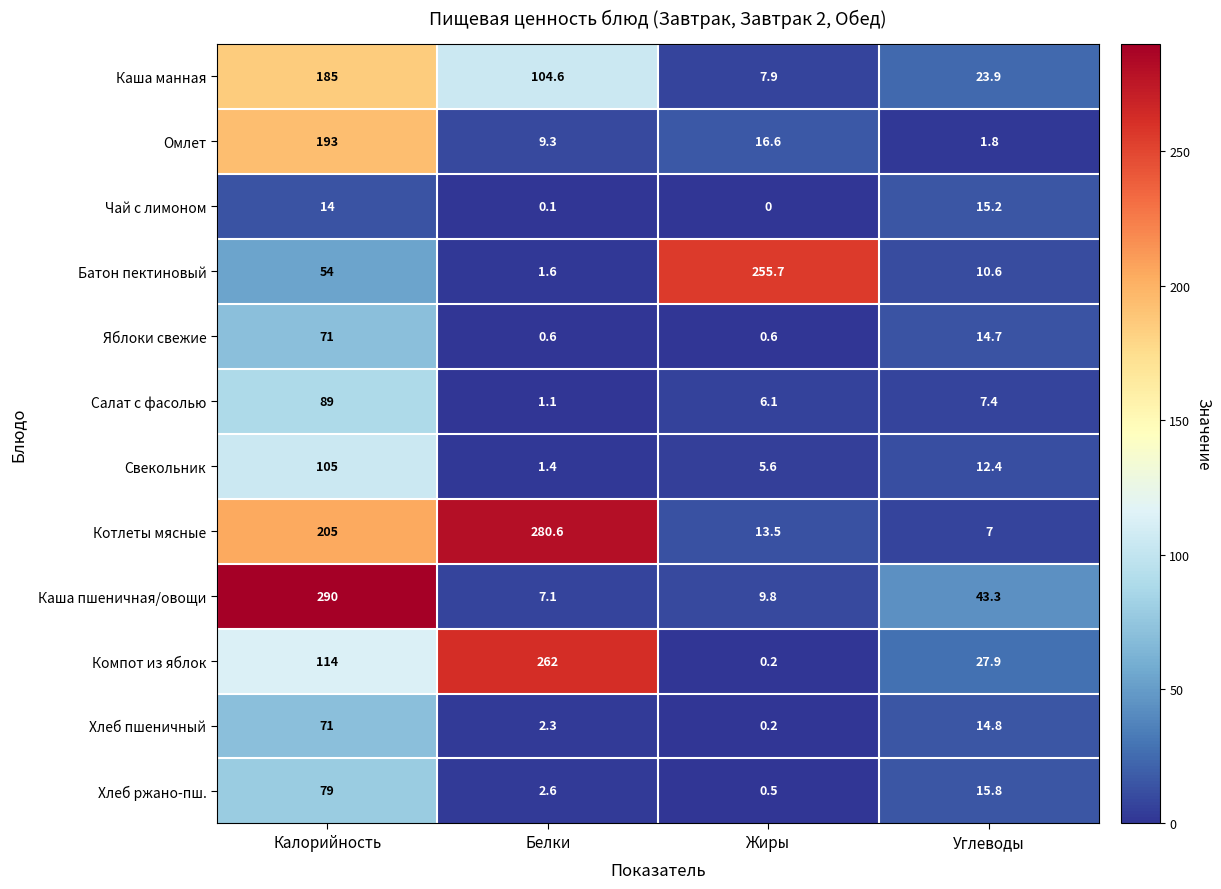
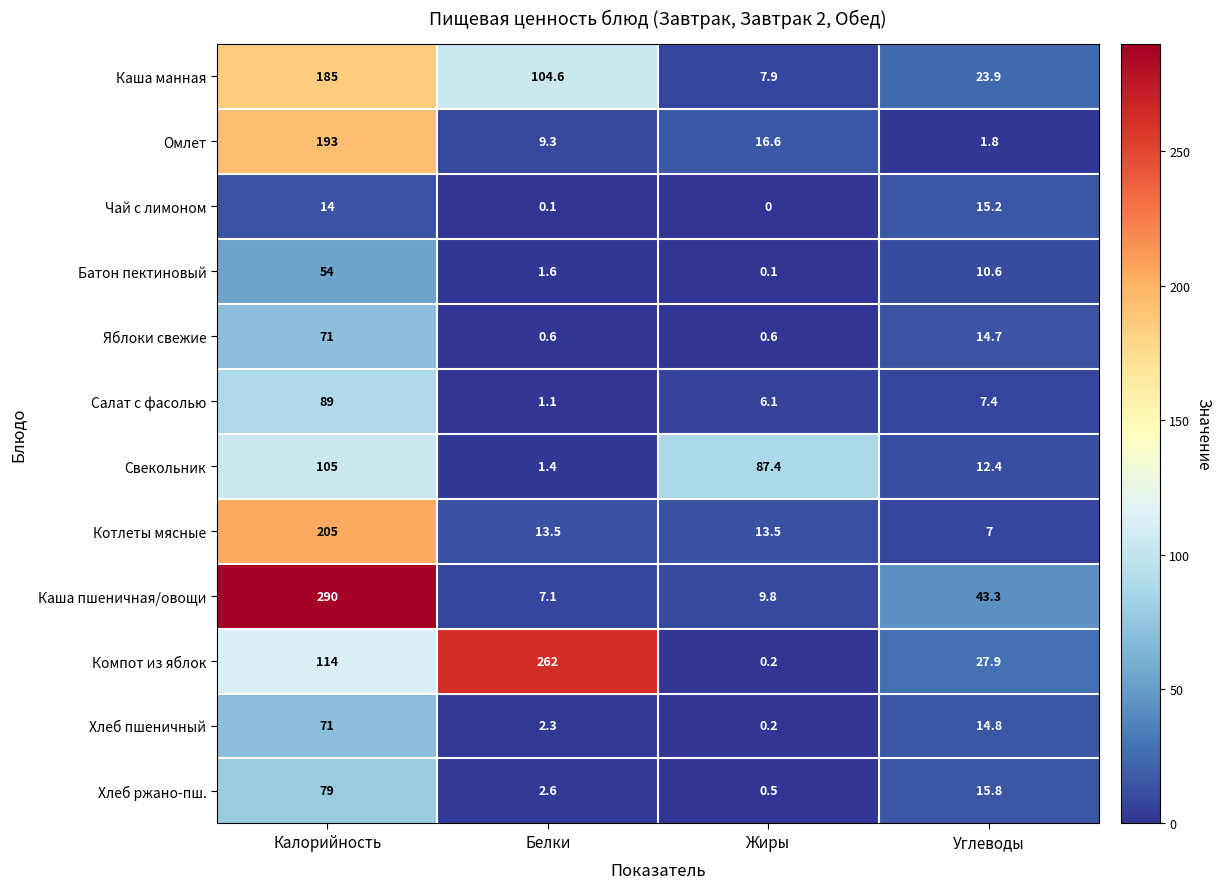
Батон пектиновый, Жиры: 255.7 -> 0.1
Свекольник, Жиры: 5.6 -> 87.4
Котлеты мясные, Белки: 280.6 -> 13.5
